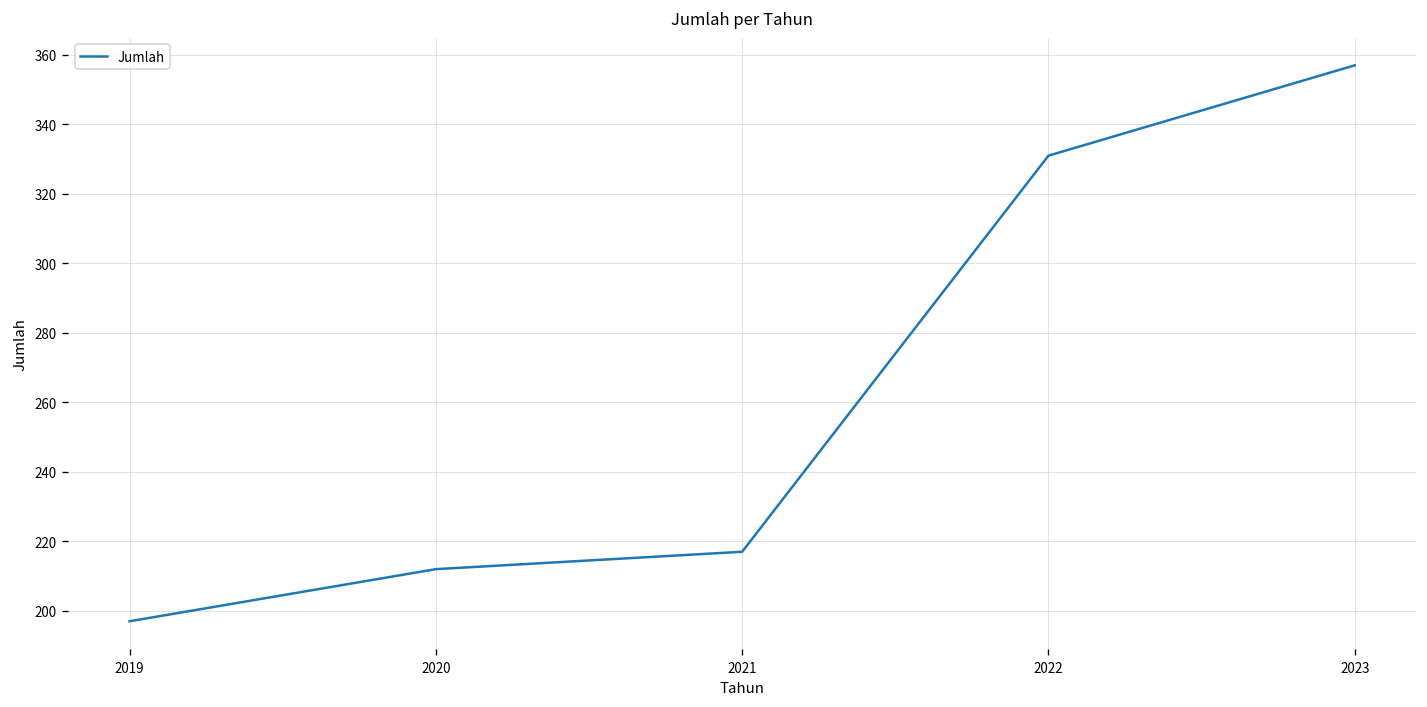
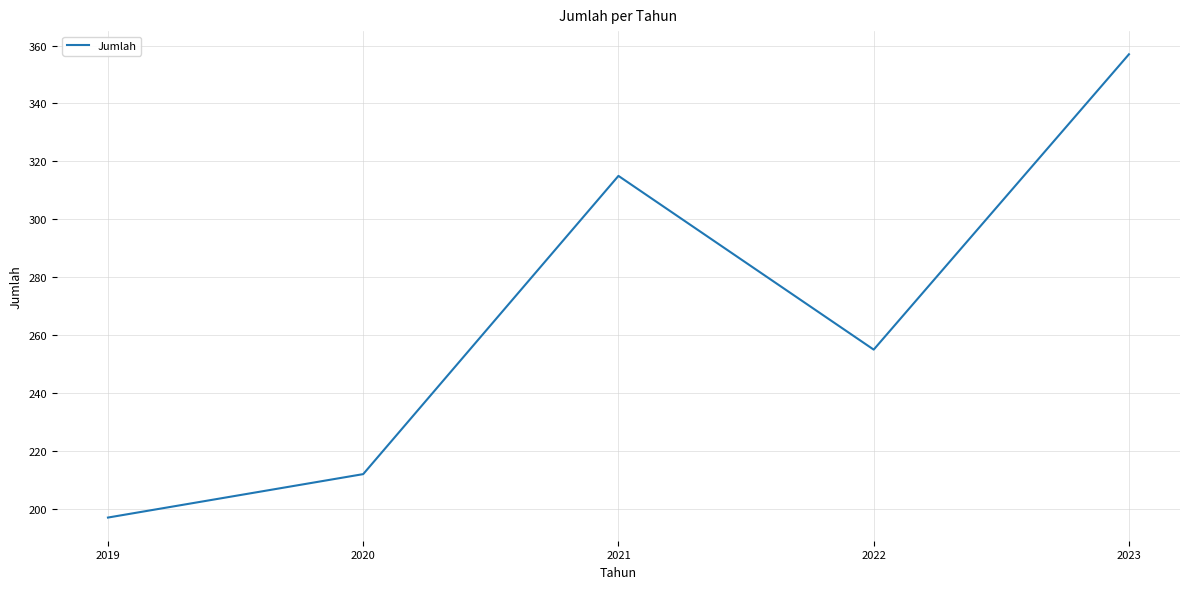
2021: 217 -> 315
2022: 331 -> 255
